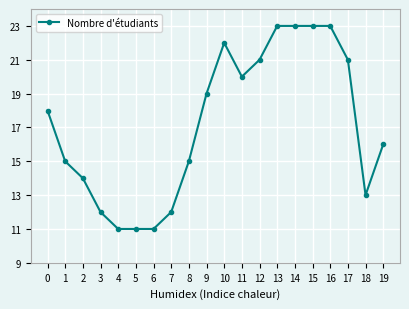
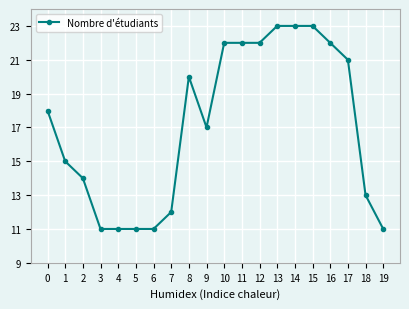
3: 12 -> 11
8: 15 -> 20
9: 19 -> 17
11: 20 -> 22
12: 21 -> 22
16: 23 -> 22
19: 16 -> 11
